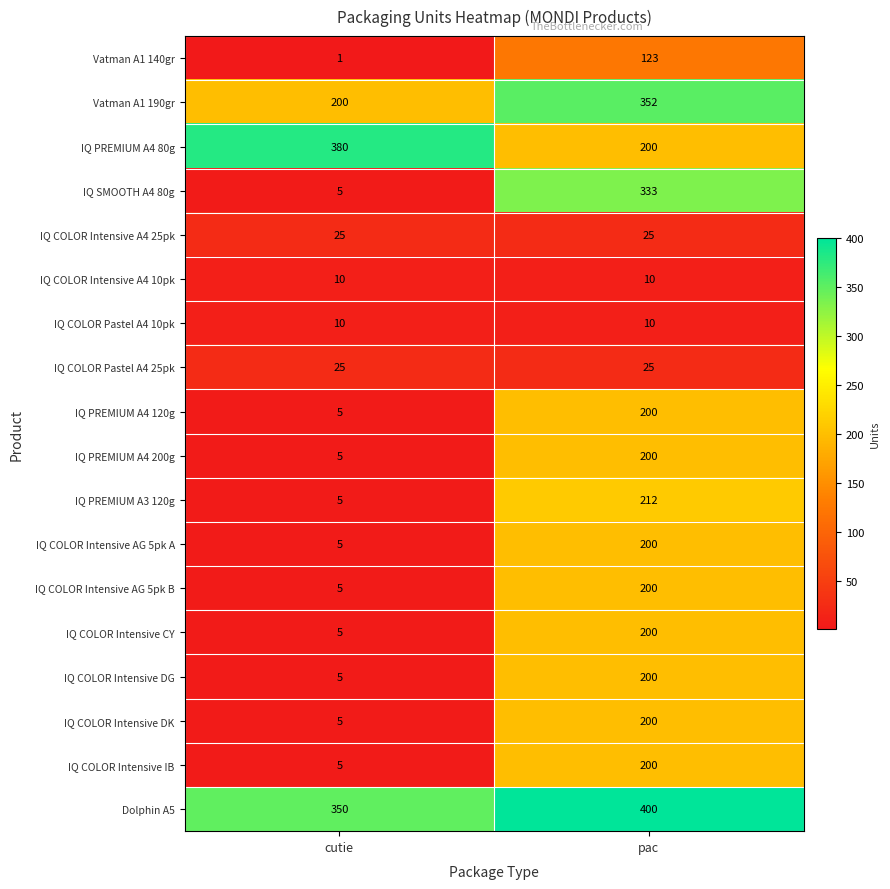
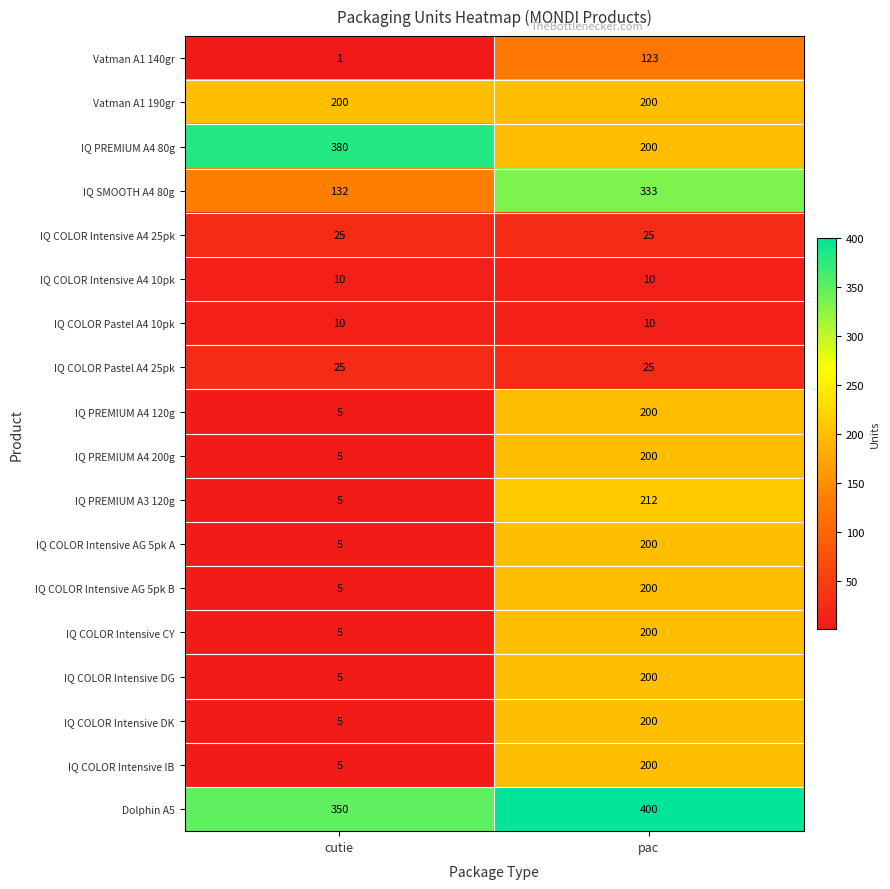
Vatman A1 190gr, pac: 352 -> 200
IQ SMOOTH A4 80g, cutie: 5 -> 132
